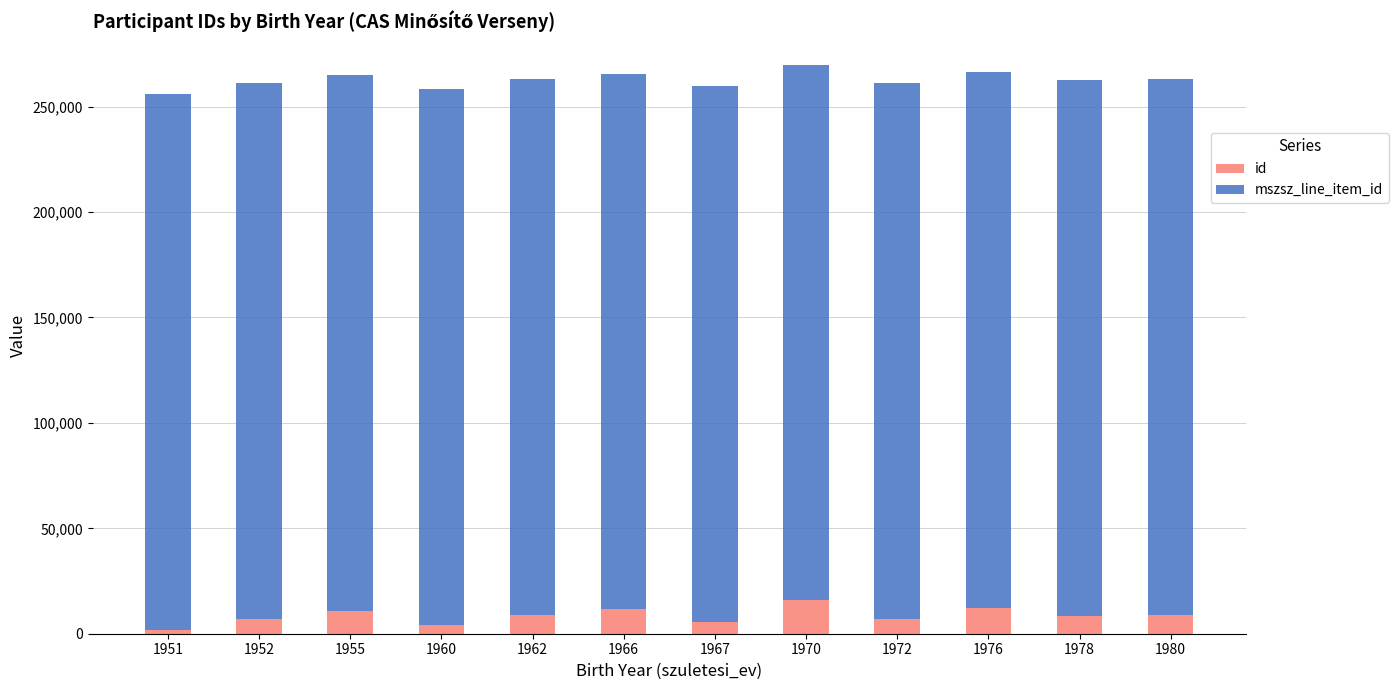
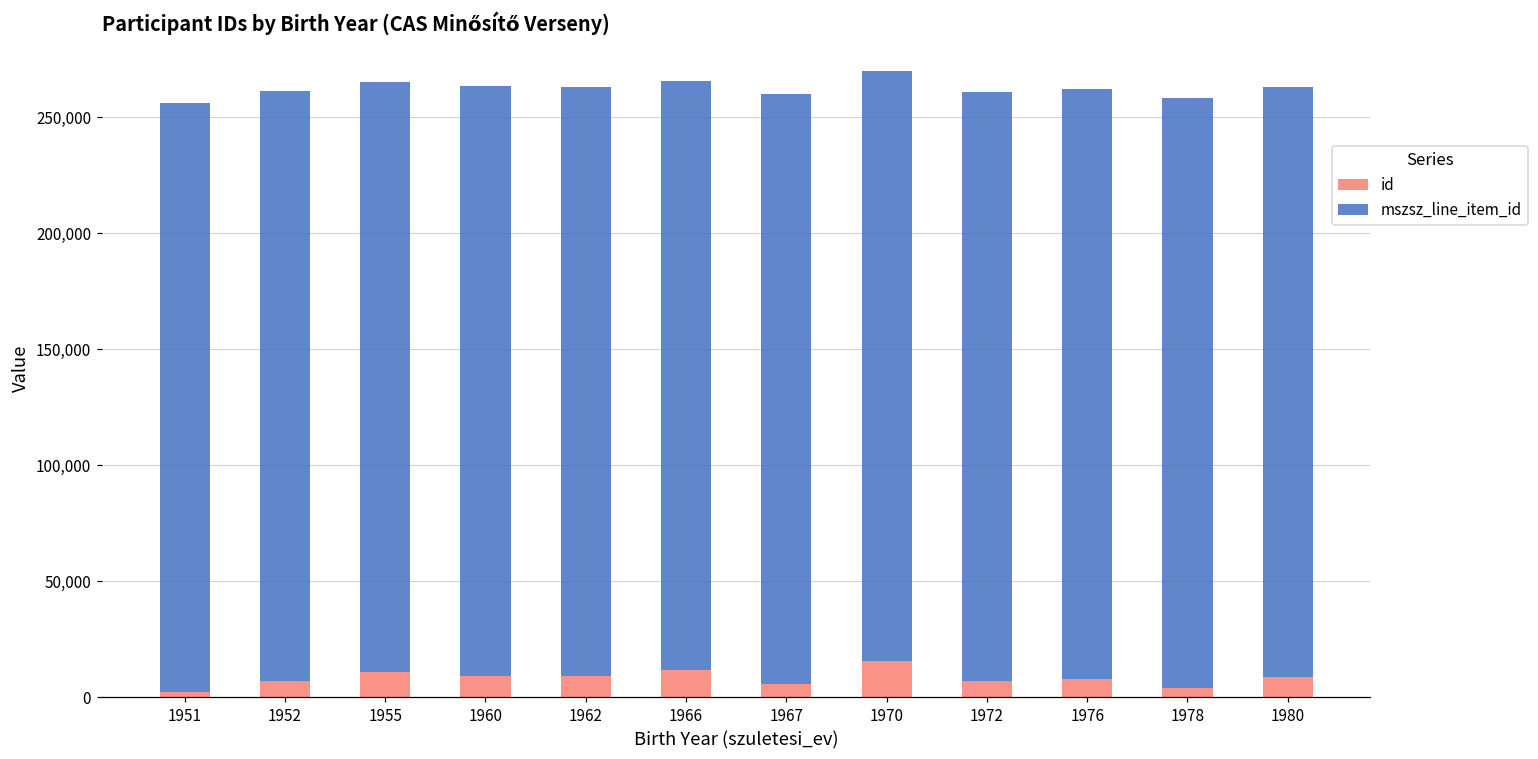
id, 1960: 4,000 -> 9,000
id, 1976: 12,000 -> 8,000
id, 1978: 9,000 -> 4,000
